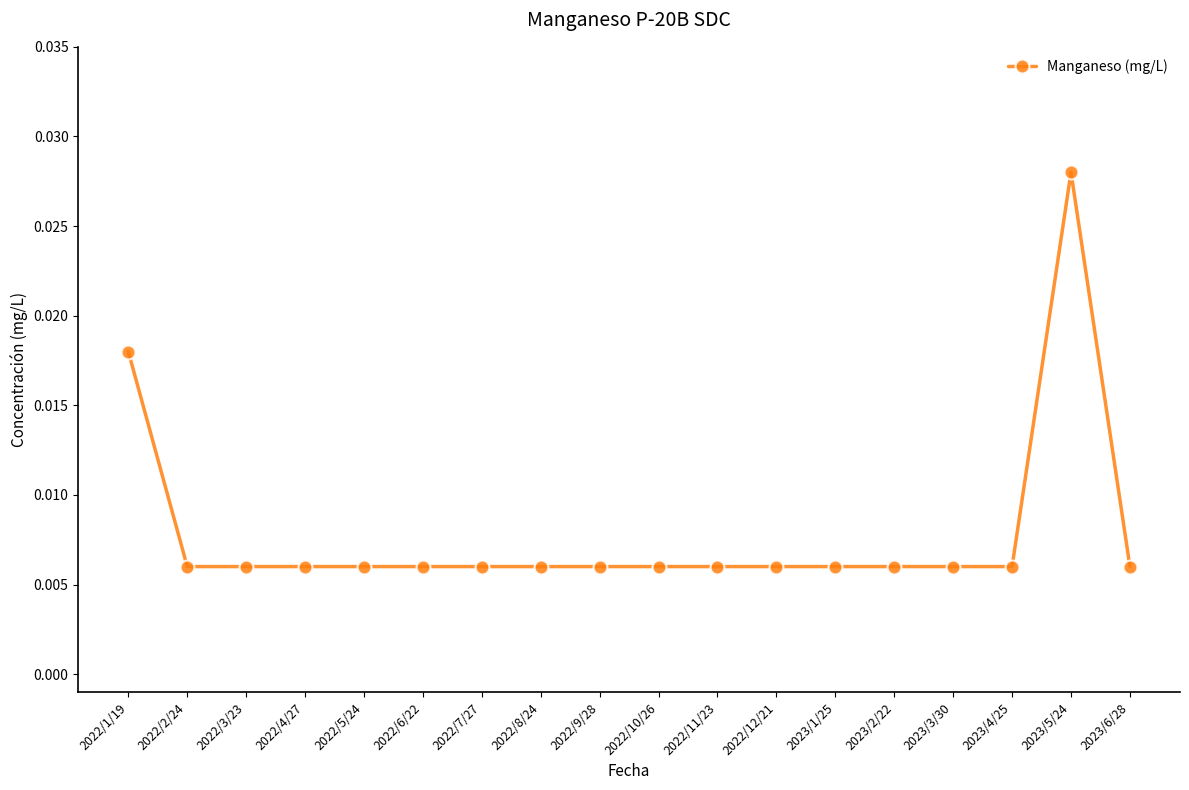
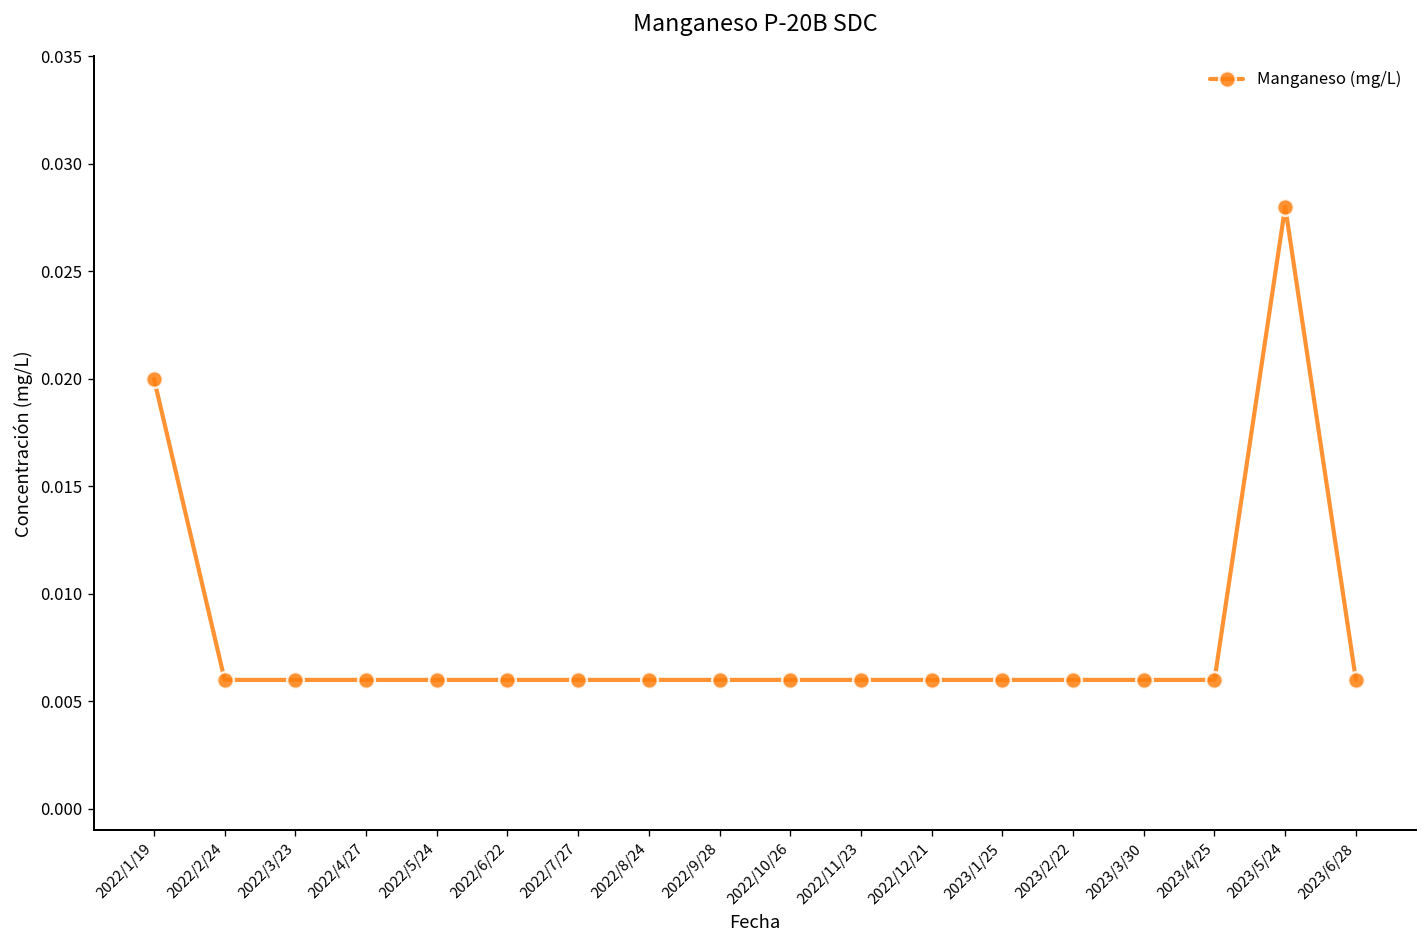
2022/1/19: 0.018 -> 0.020
